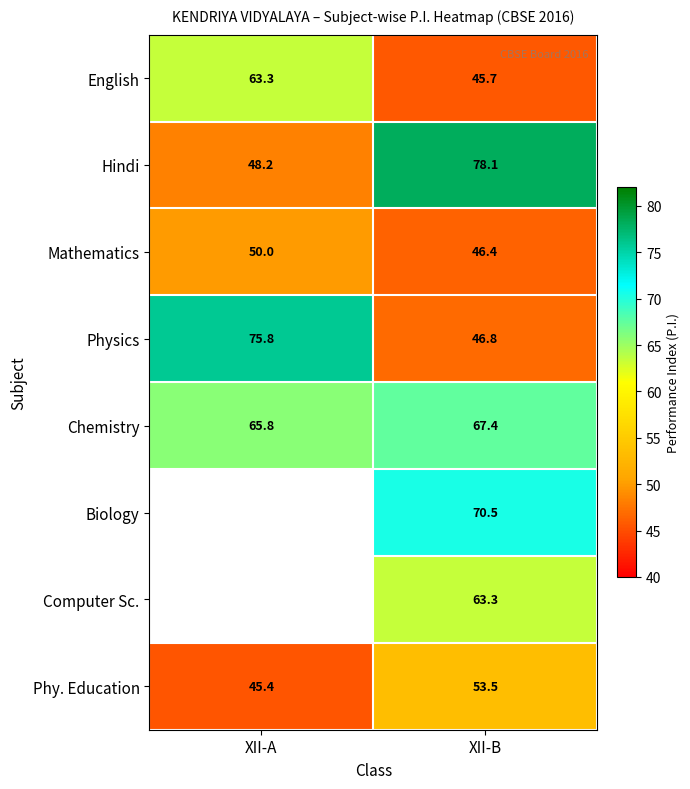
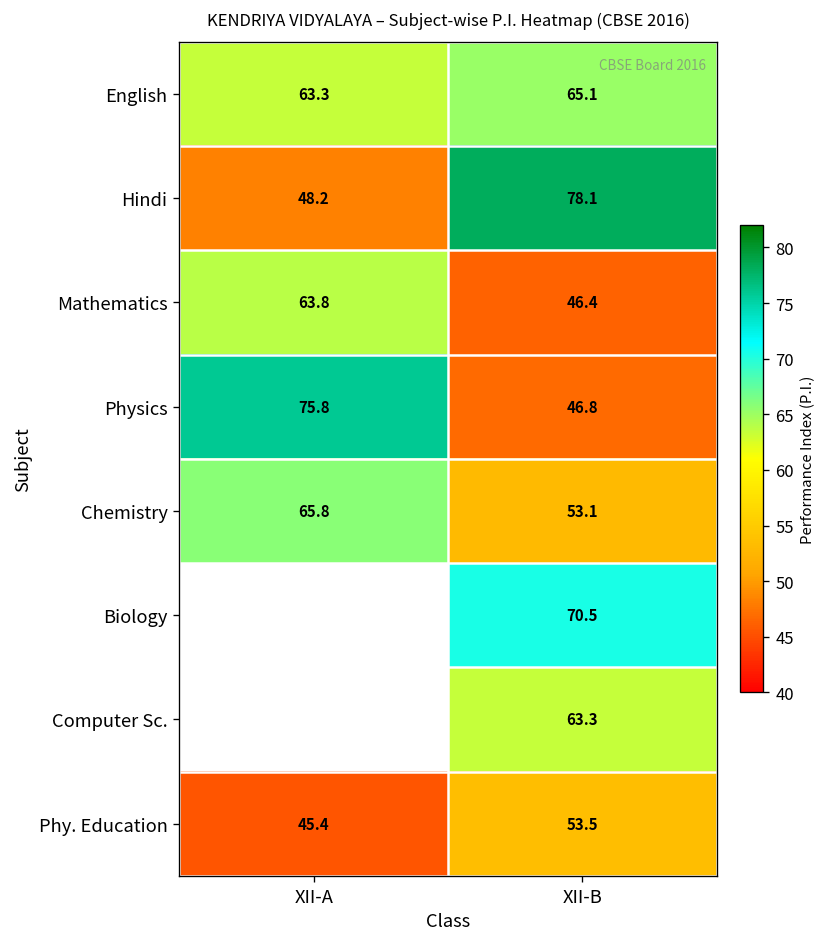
English, XII-B: 45.7 -> 65.1
Mathematics, XII-A: 50.0 -> 63.8
Chemistry, XII-B: 67.4 -> 53.1
